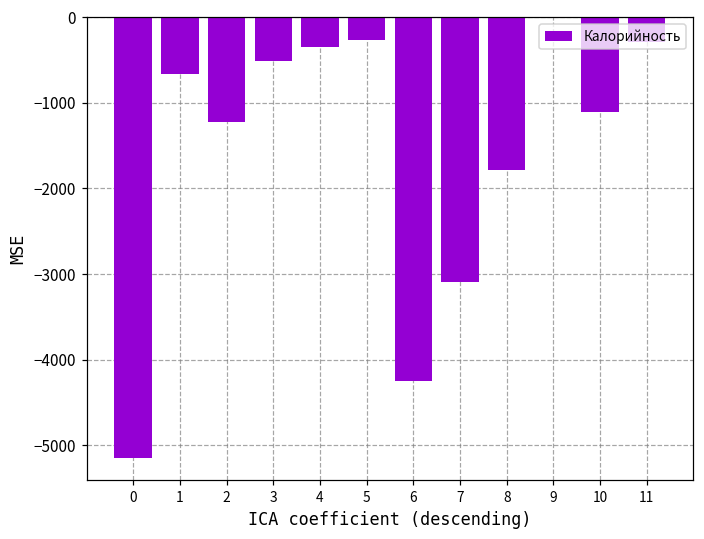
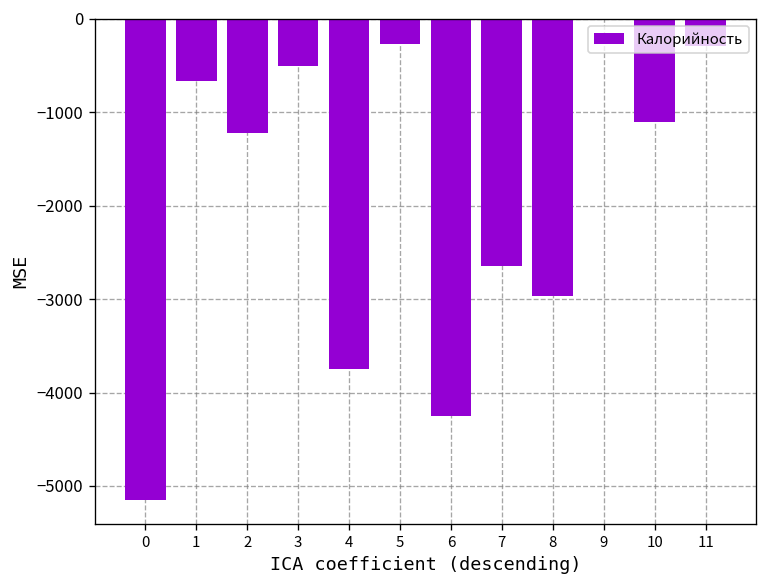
4: -300 -> -3700
7: -3100 -> -2700
8: -1800 -> -3000
